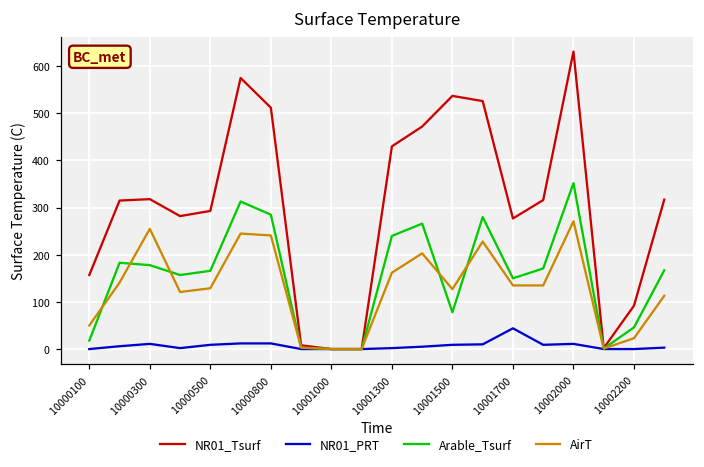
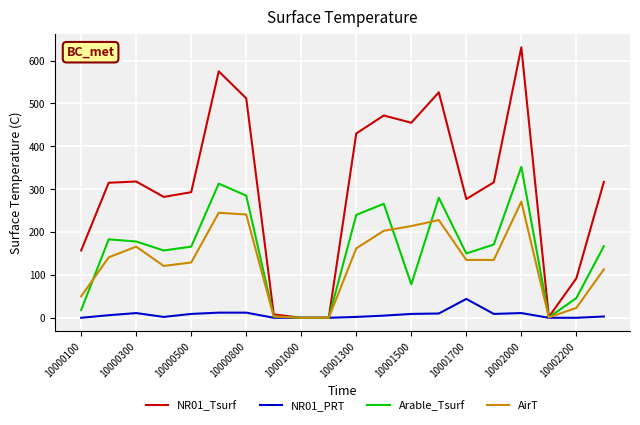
AirT, 10000300: 260 -> 170
NR01_Tsurf, 10001500: 540 -> 460
AirT, 10001500: 130 -> 210
